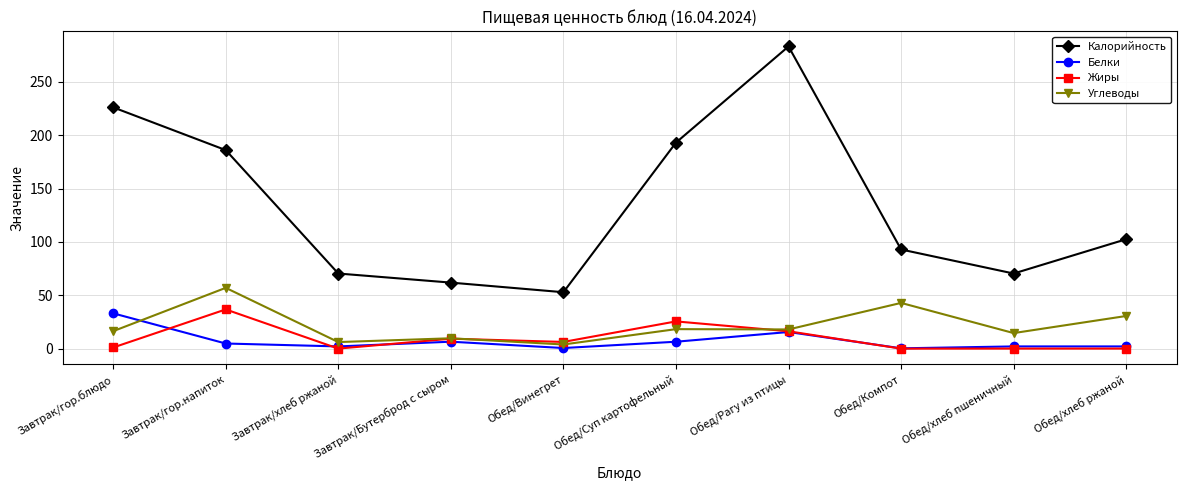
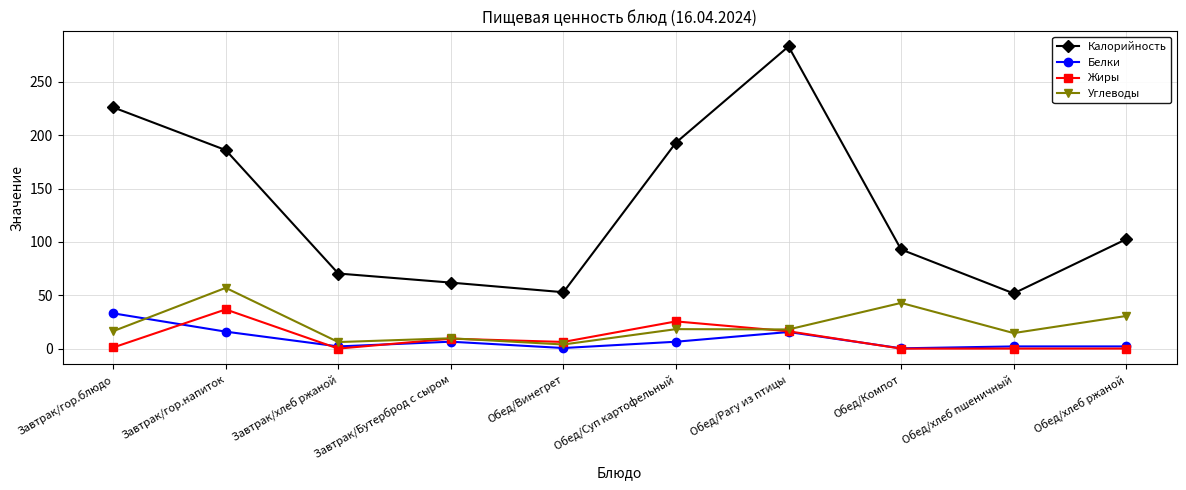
Белки, Завтрак/гор.напиток: 5 -> 16
Калорийность, Обед/хлеб пшеничный: 71 -> 52
